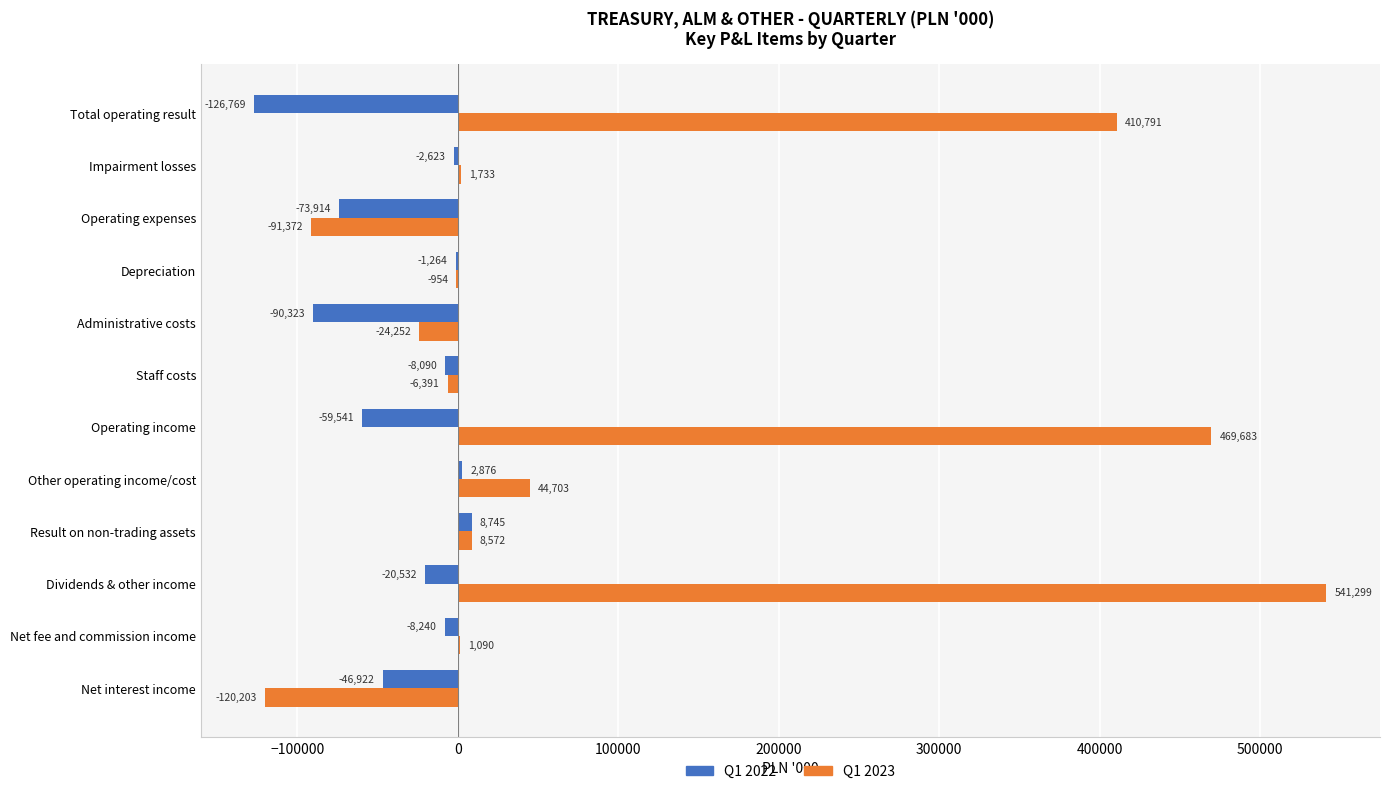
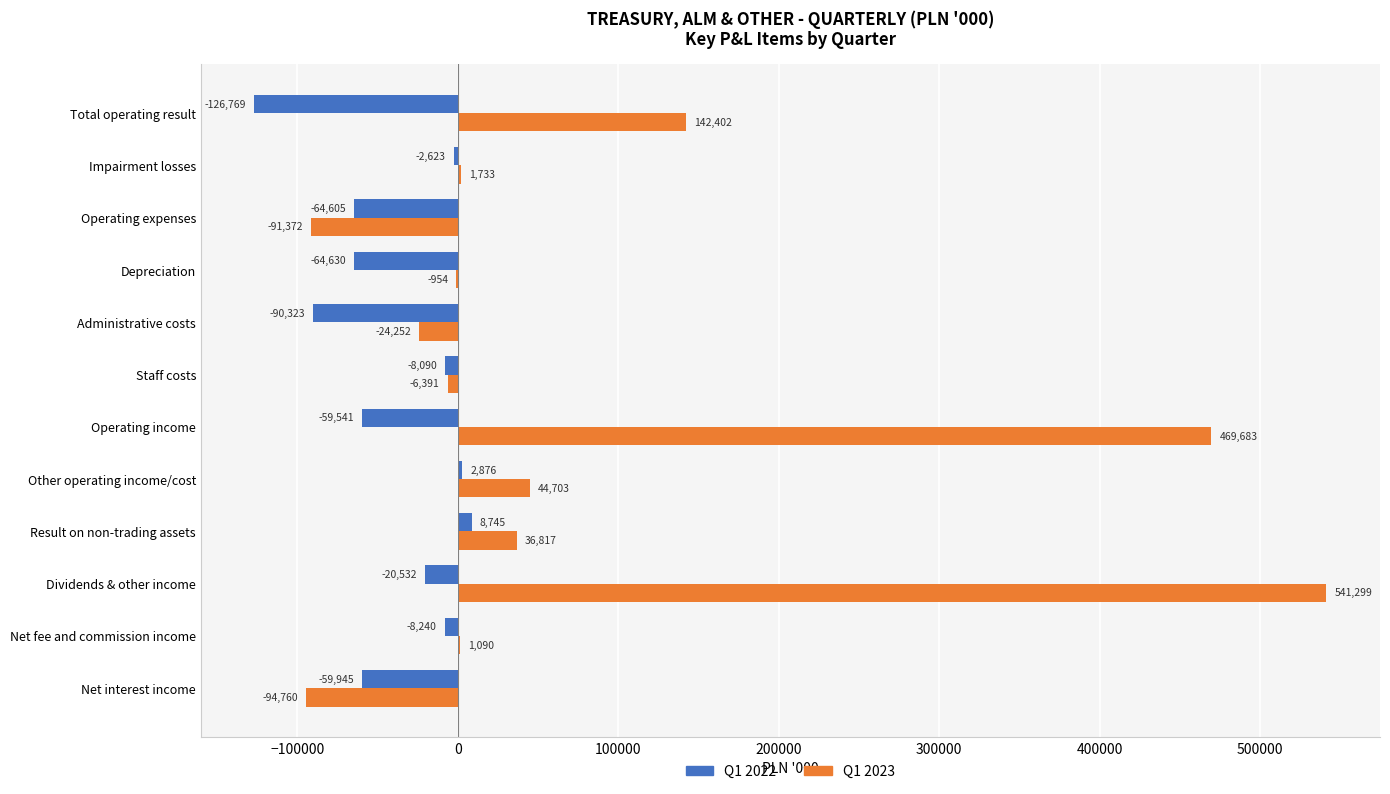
Q1 2023, Total operating result: 410,791 -> 142,402
Q1 2022, Operating expenses: -73,914 -> -64,605
Q1 2022, Depreciation: -1,264 -> -64,630
Q1 2023, Result on non-trading assets: 8,572 -> 36,817
Q1 2022, Net interest income: -46,922 -> -59,945
Q1 2023, Net interest income: -120,203 -> -94,760
